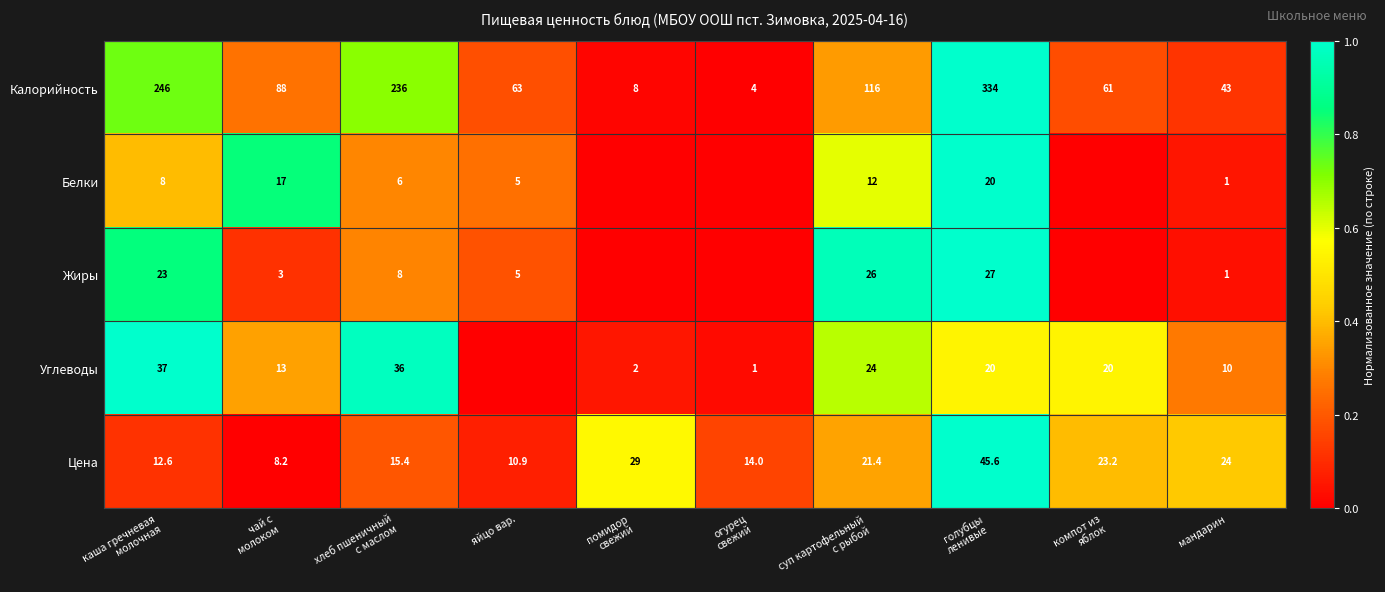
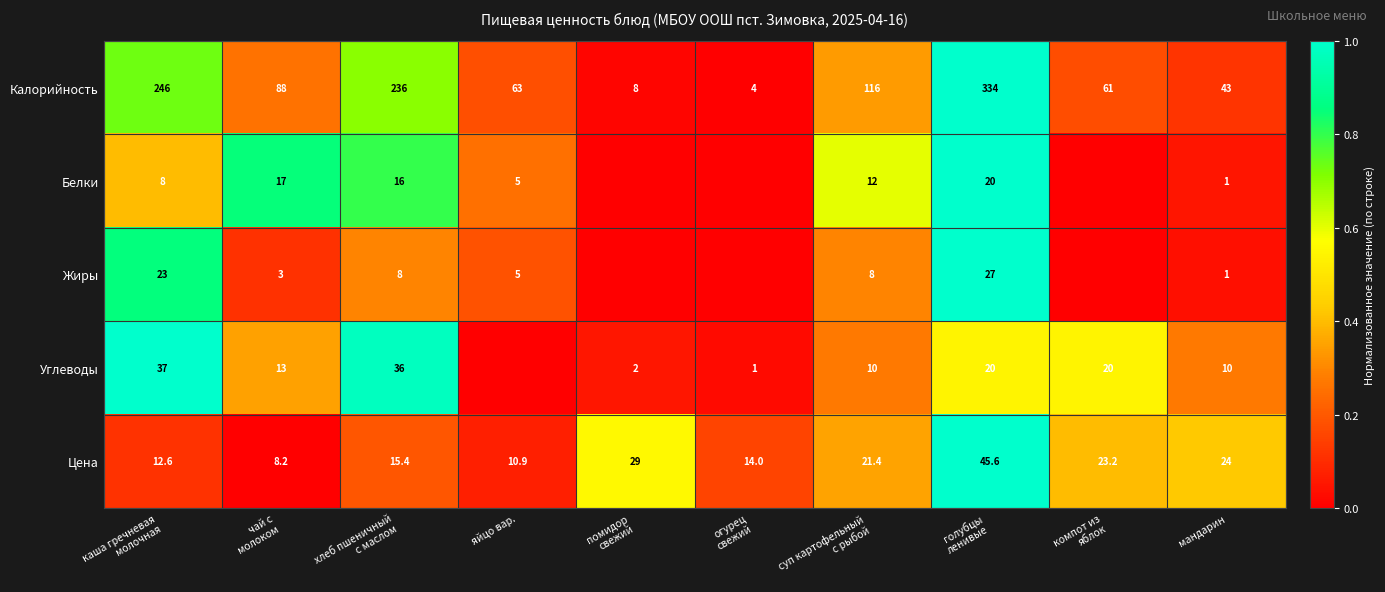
Белки, хлеб пшеничный с маслом: 6 -> 16
Жиры, суп картофельный с рыбой: 26 -> 8
Углеводы, суп картофельный с рыбой: 24 -> 10
